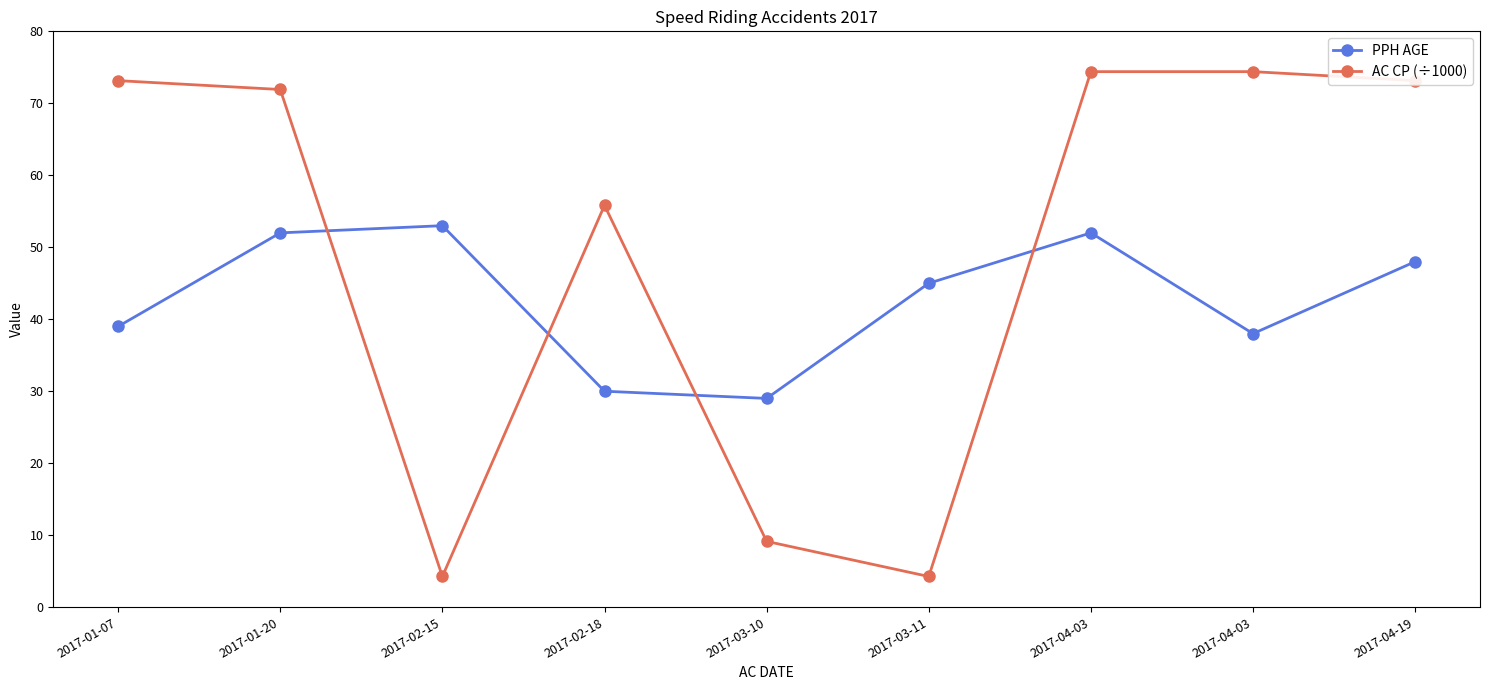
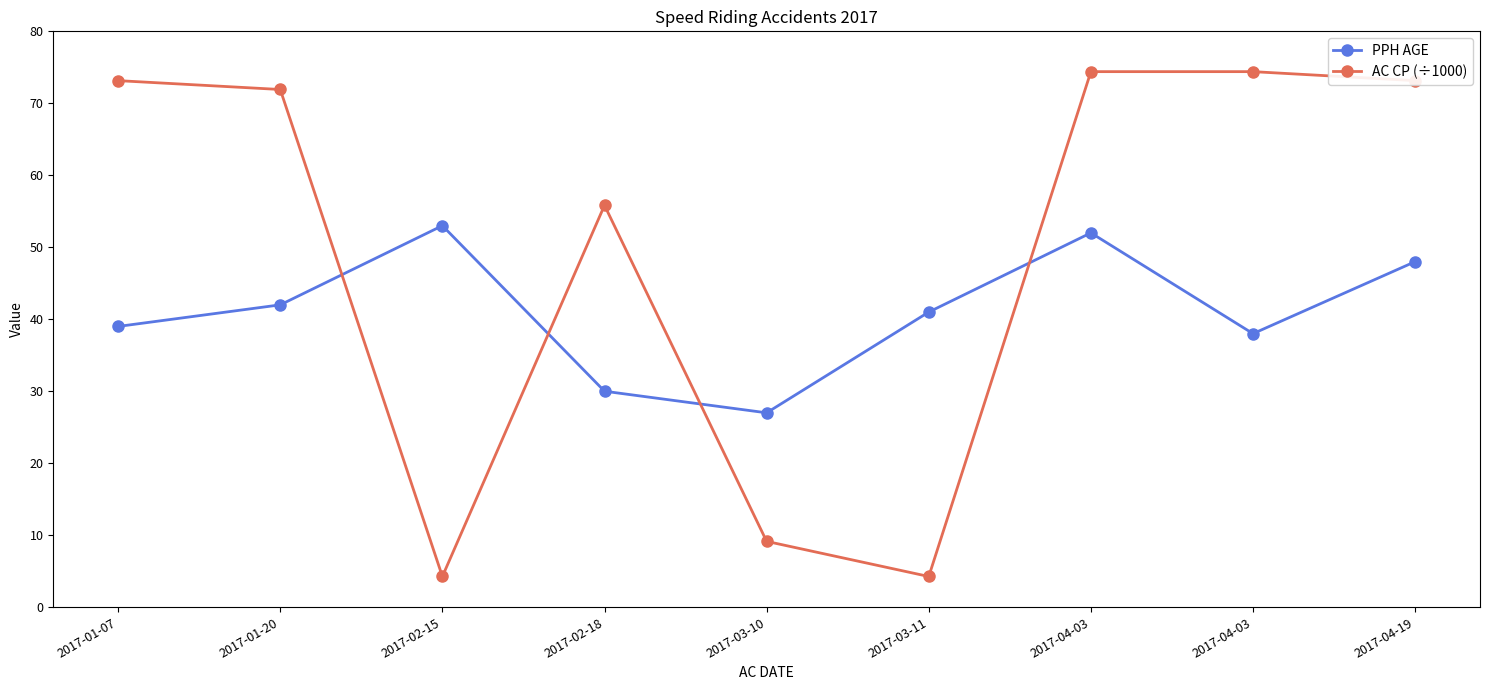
PPH AGE, 2017-01-20: 52 -> 42
PPH AGE, 2017-03-10: 29 -> 27
PPH AGE, 2017-03-11: 45 -> 41
